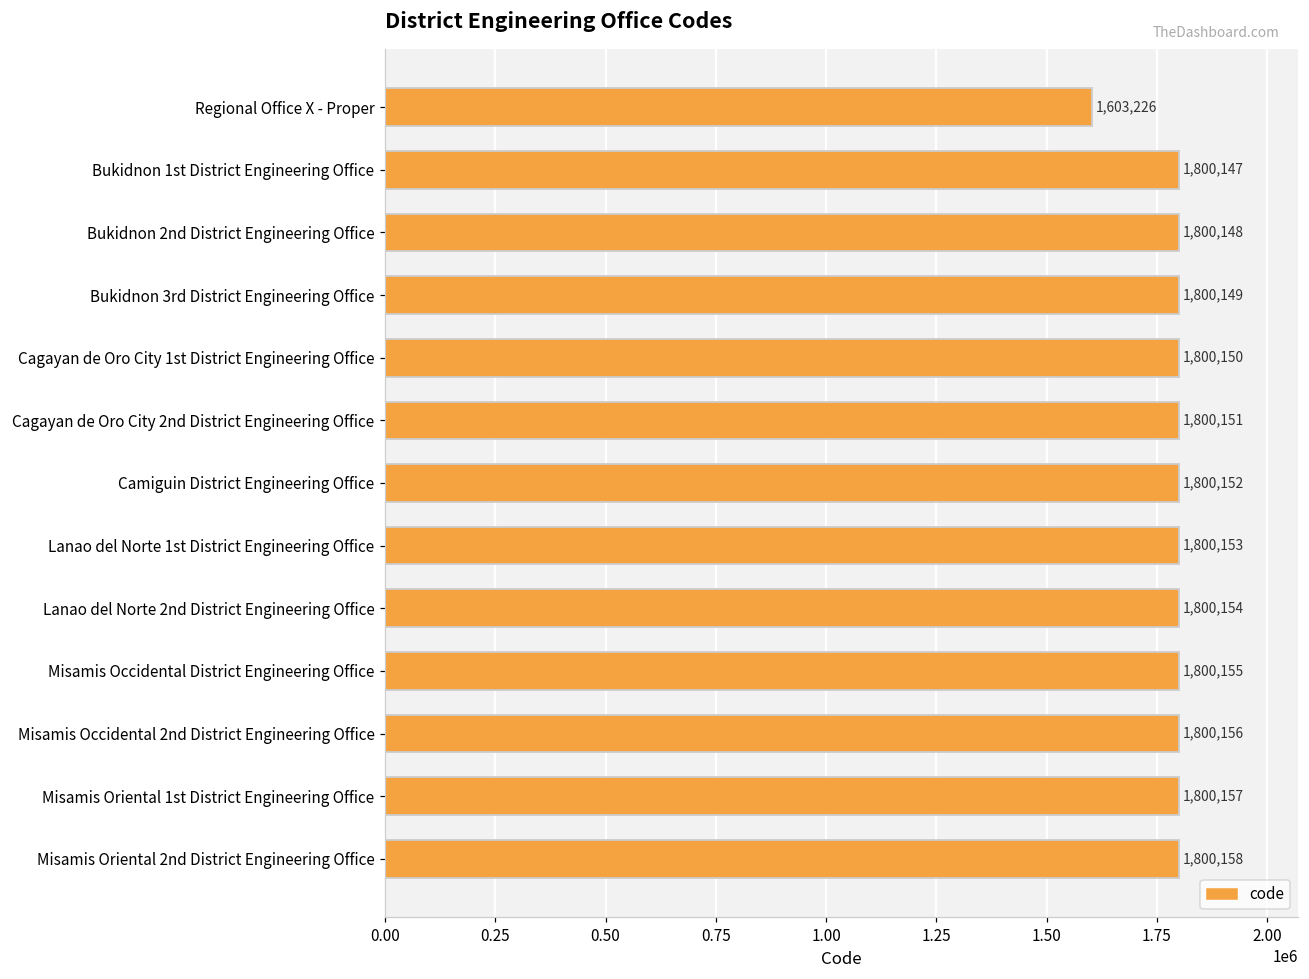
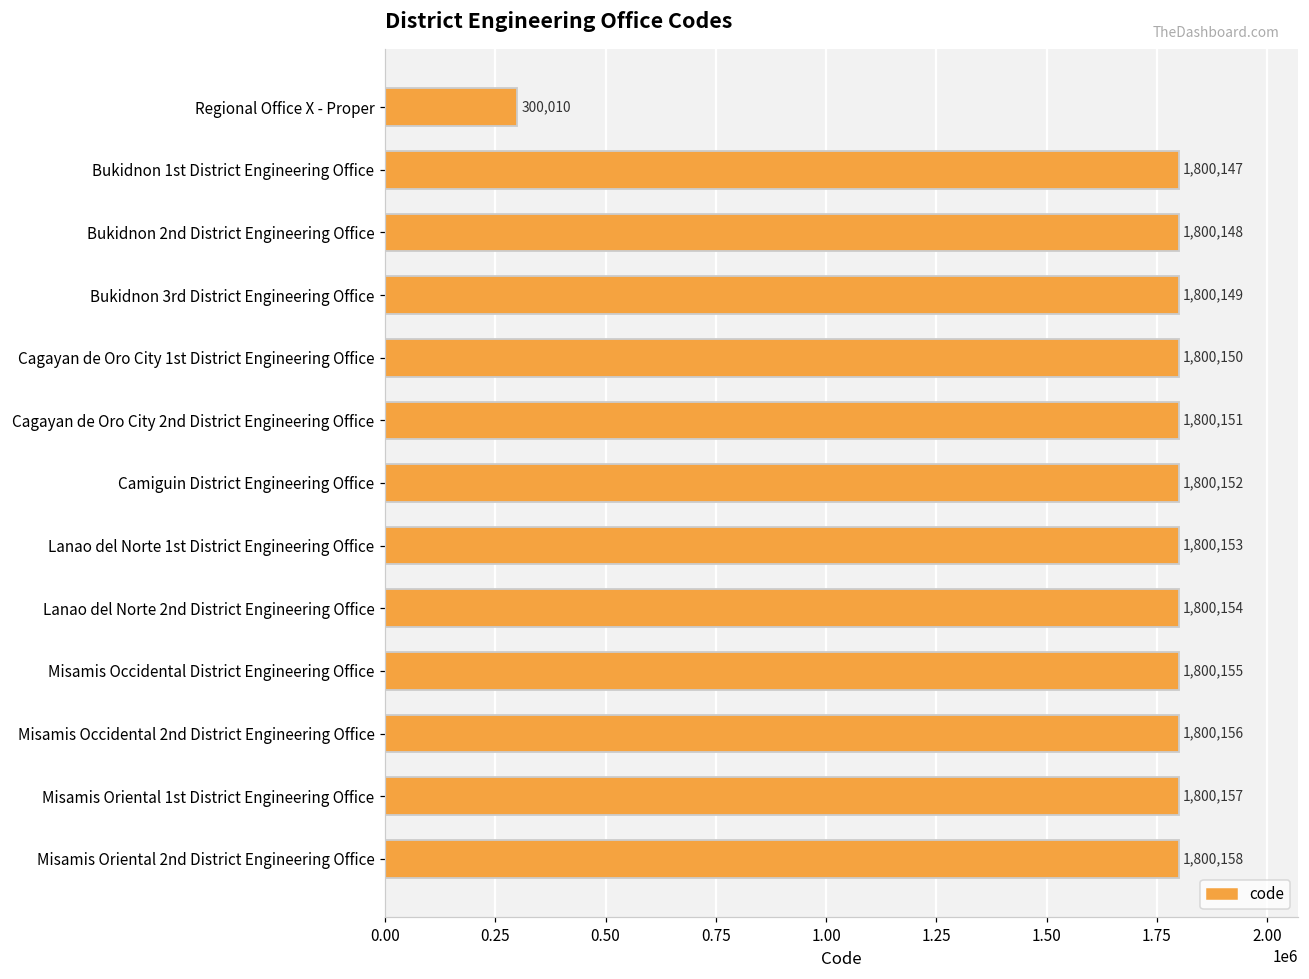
Regional Office X - Proper: 1,603,226 -> 300,010
